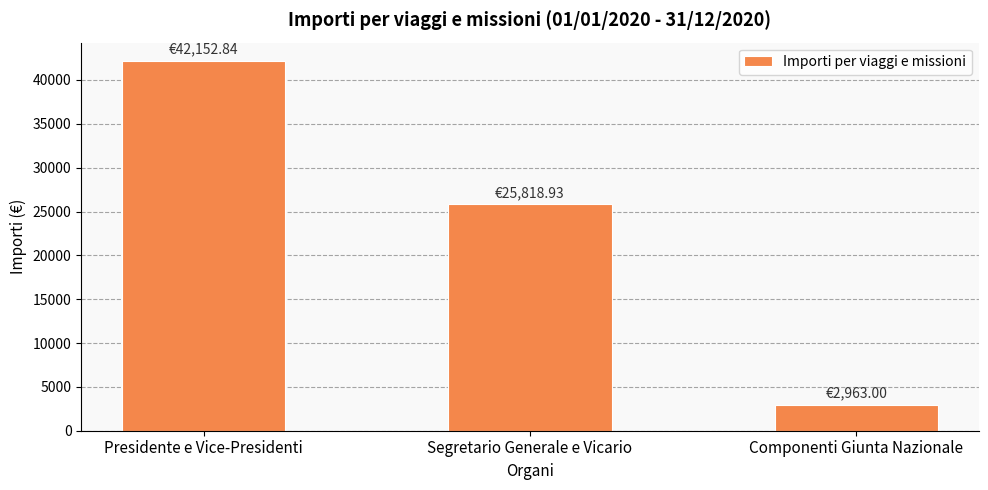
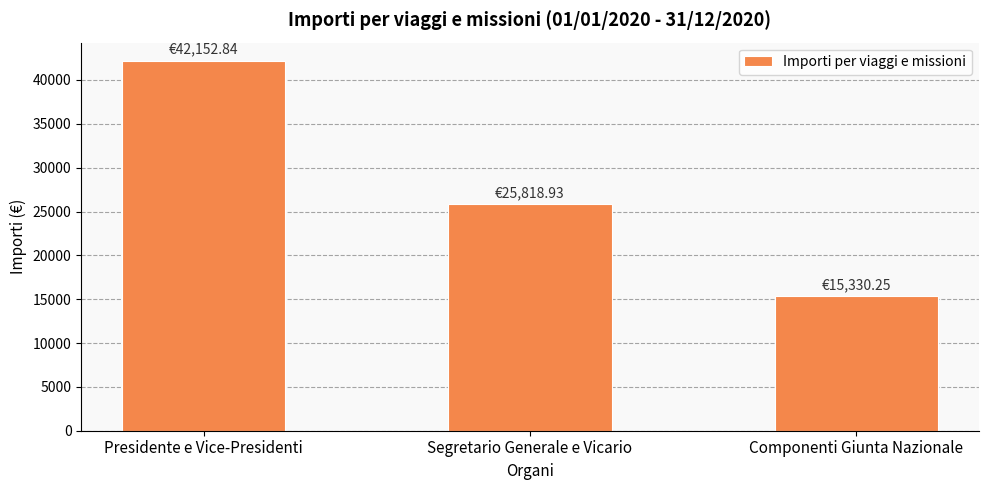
Componenti Giunta Nazionale: €2,963.00 -> €15,330.25
